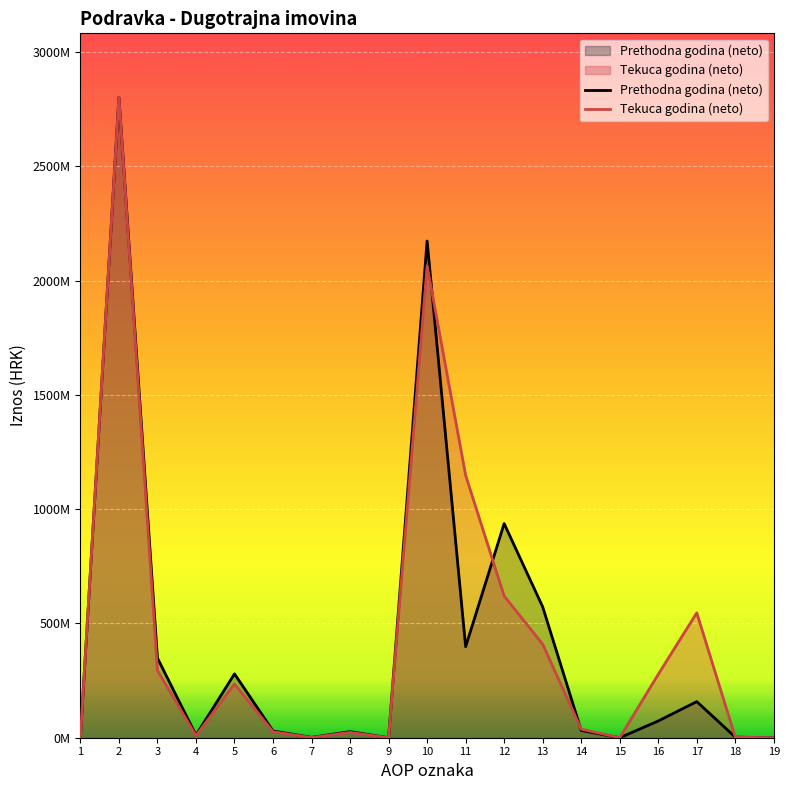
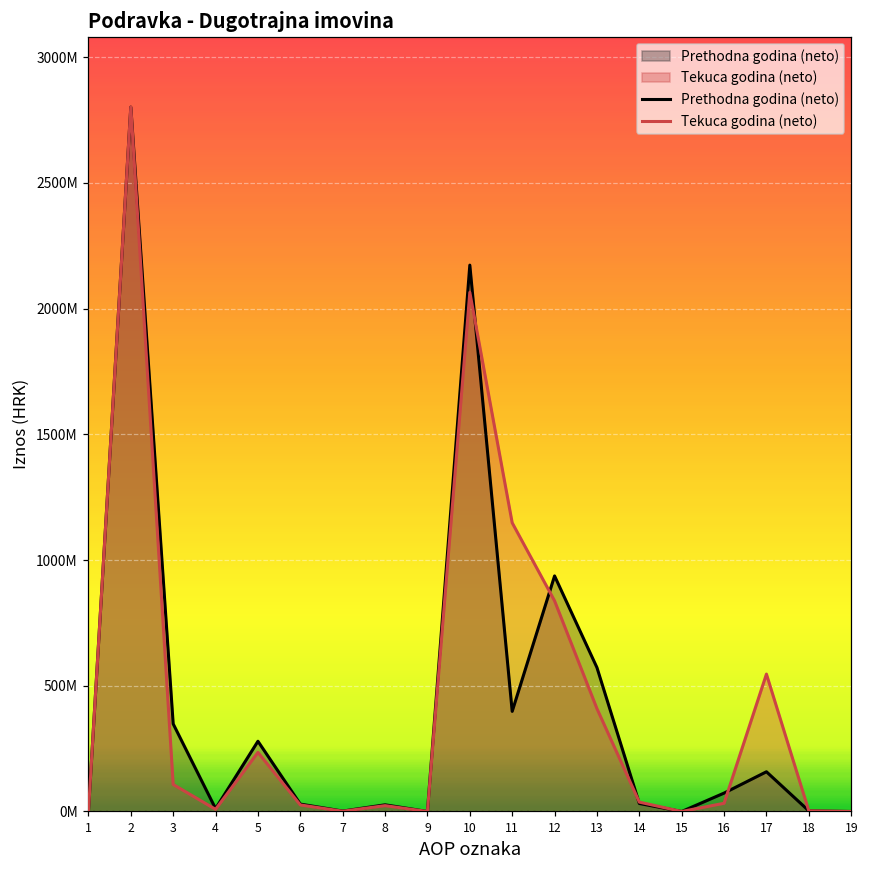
Tekuca godina (neto), 3: 290000000 -> 110000000
Tekuca godina (neto), 12: 620000000 -> 840000000
Tekuca godina (neto), 16: 280000000 -> 30000000
